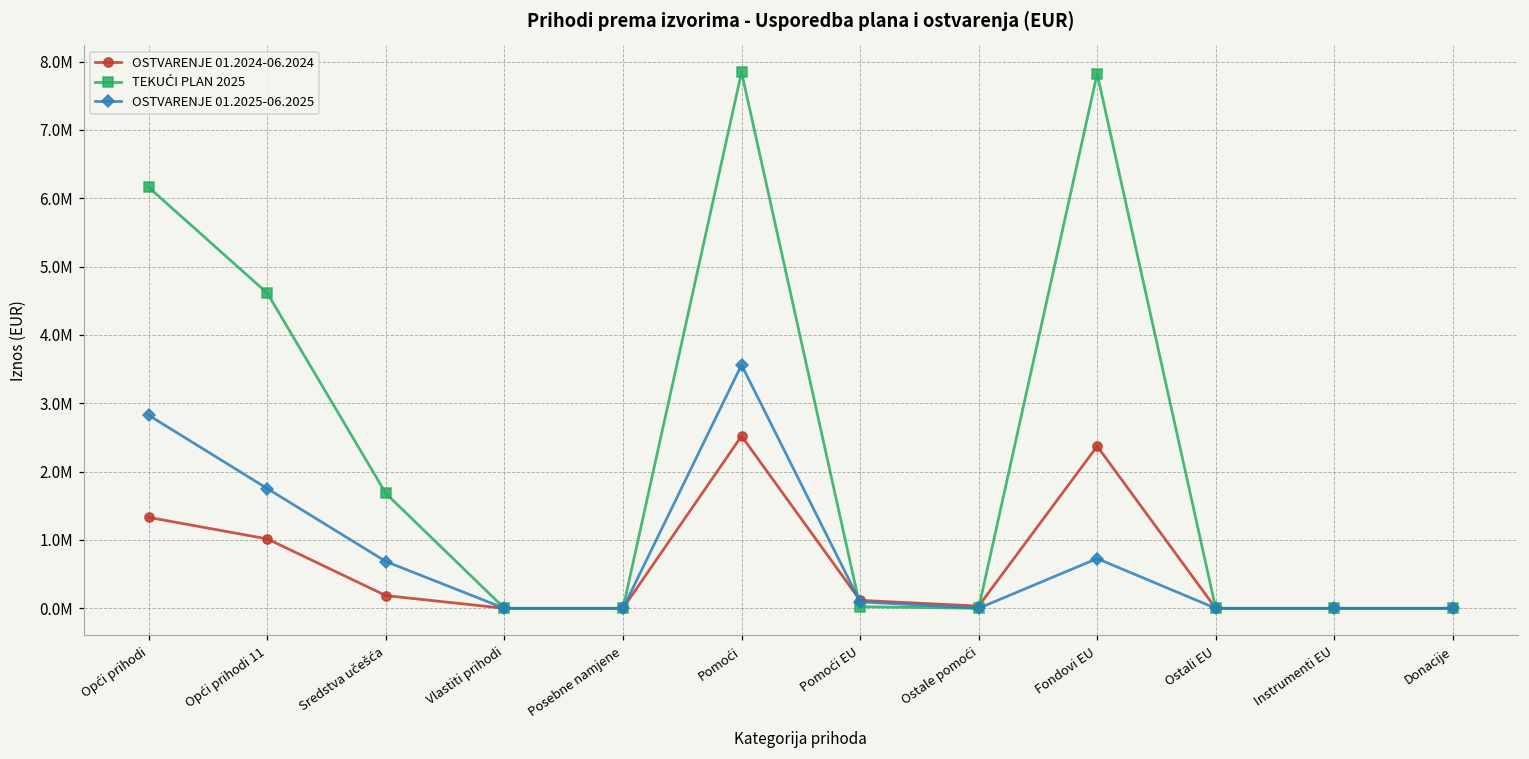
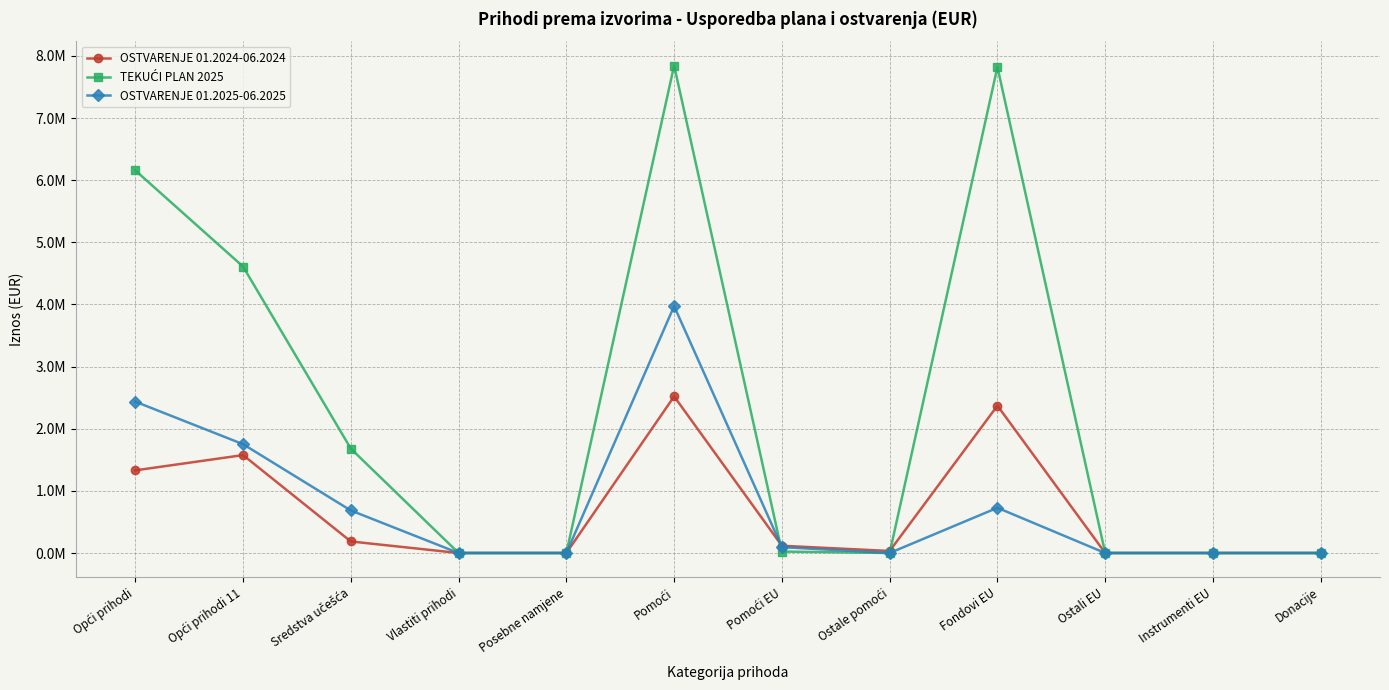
OSTVARENJE 01.2025-06.2025, Opći prihodi: 2800000 -> 2400000
OSTVARENJE 01.2024-06.2024, Opći prihodi 11: 1000000 -> 1600000
OSTVARENJE 01.2025-06.2025, Pomoći: 3600000 -> 4000000
